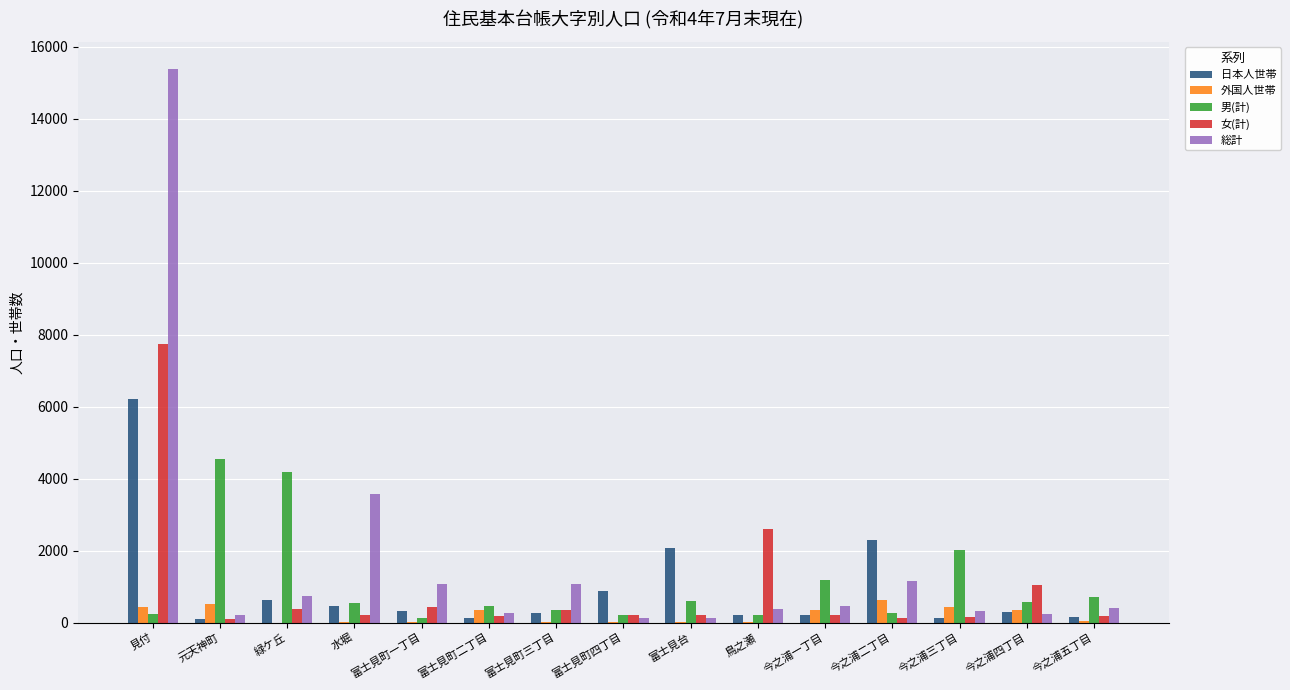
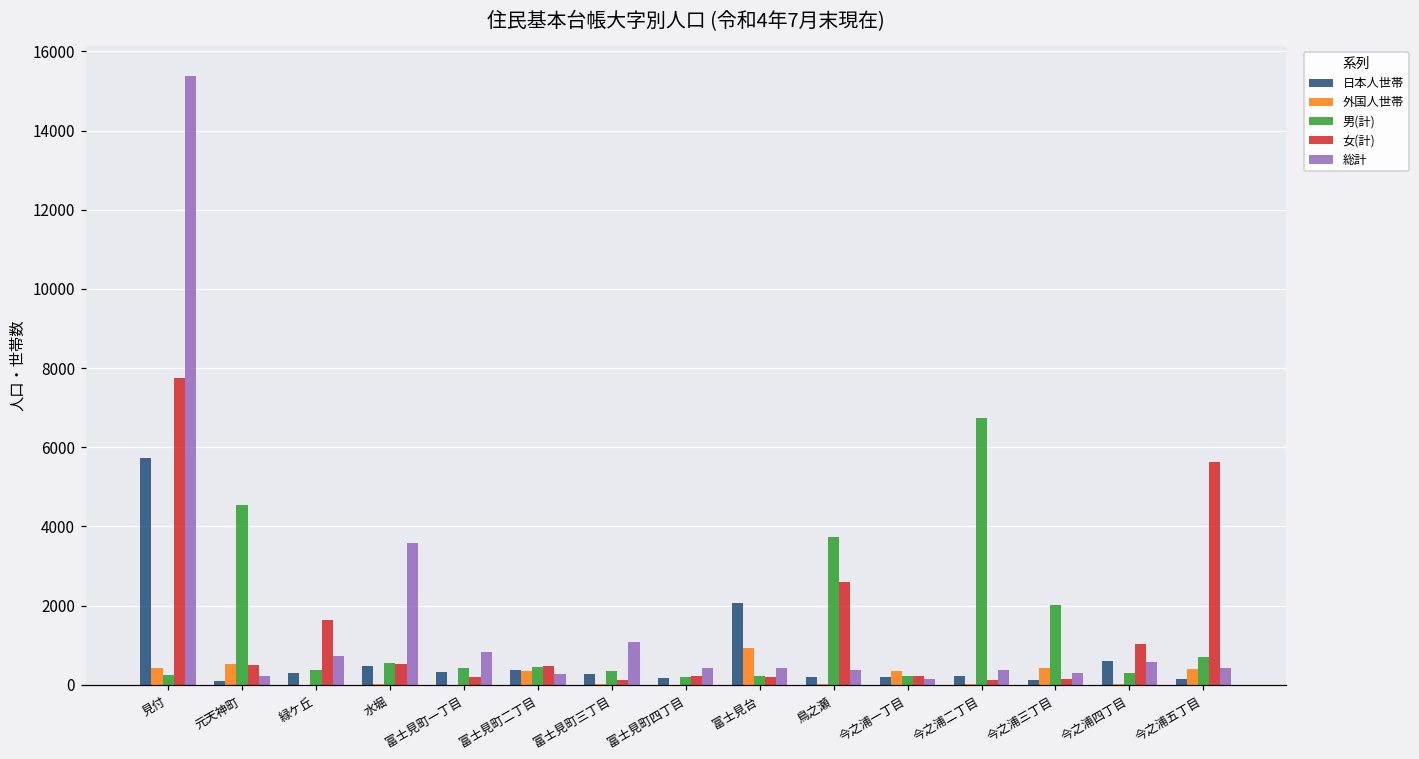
日本人世帯, 見付: 6200 -> 5700
女(計), 元天神町: 100 -> 500
日本人世帯, 緑ケ丘: 600 -> 300
男(計), 緑ケ丘: 4200 -> 400
女(計), 緑ケ丘: 400 -> 1600
女(計), 水堀: 200 -> 500
男(計), 富士見町一丁目: 100 -> 400
女(計), 富士見町一丁目: 400 -> 200
総計, 富士見町一丁目: 1100 -> 800
日本人世帯, 富士見町二丁目: 100 -> 400
女(計), 富士見町二丁目: 200 -> 500
女(計), 富士見町三丁目: 400 -> 100
日本人世帯, 富士見町四丁目: 900 -> 200
総計, 富士見町四丁目: 100 -> 400
外国人世帯, 富士見台: 0 -> 900
男(計), 富士見台: 600 -> 200
総計, 富士見台: 100 -> 400
男(計), 鳥之瀬: 200 -> 3700
男(計), 今之浦一丁目: 1200 -> 200
総計, 今之浦一丁目: 400 -> 100
日本人世帯, 今之浦二丁目: 2300 -> 200
外国人世帯, 今之浦二丁目: 600 -> 0
男(計), 今之浦二丁目: 300 -> 6700
総計, 今之浦二丁目: 1200 -> 400
日本人世帯, 今之浦四丁目: 300 -> 600
外国人世帯, 今之浦四丁目: 400 -> 0
男(計), 今之浦四丁目: 600 -> 300
総計, 今之浦四丁目: 200 -> 600
外国人世帯, 今之浦五丁目: 0 -> 400
女(計), 今之浦五丁目: 200 -> 5600
